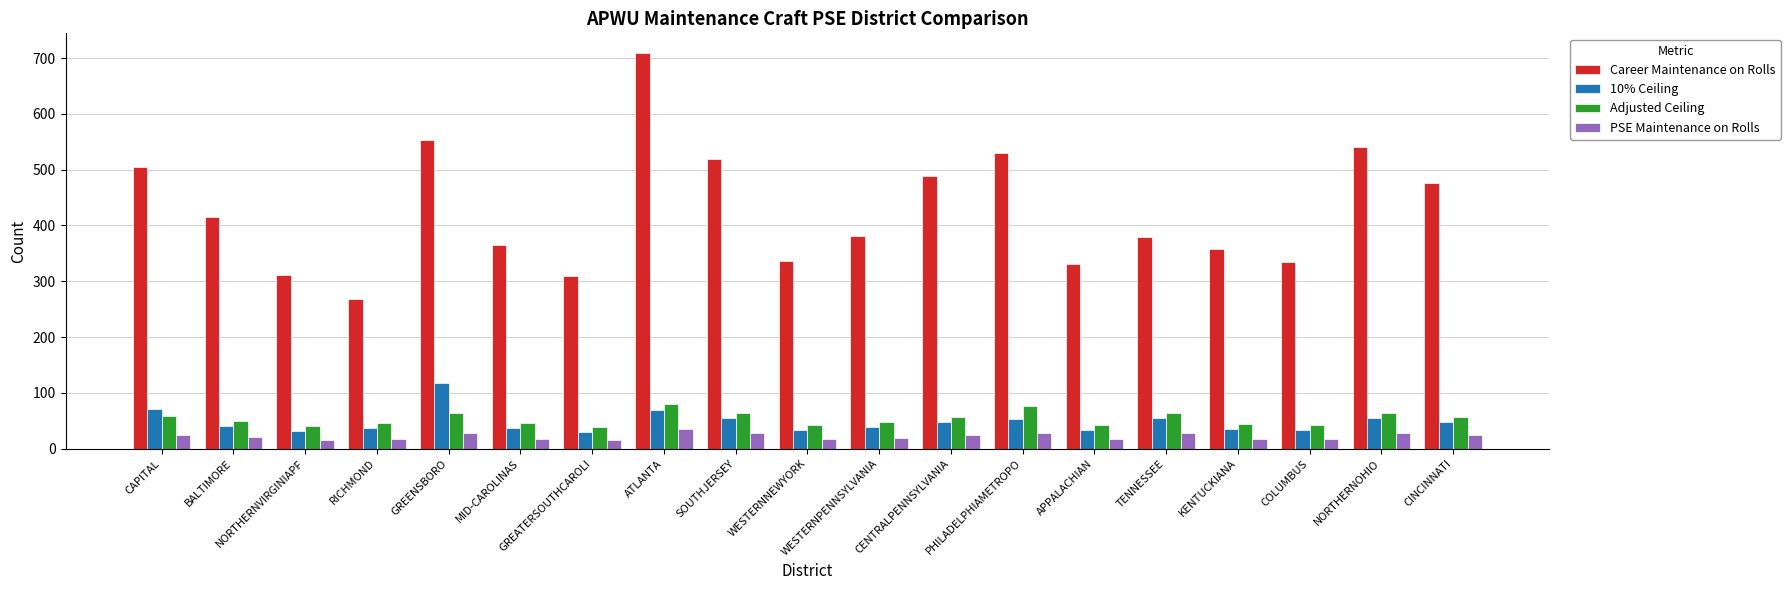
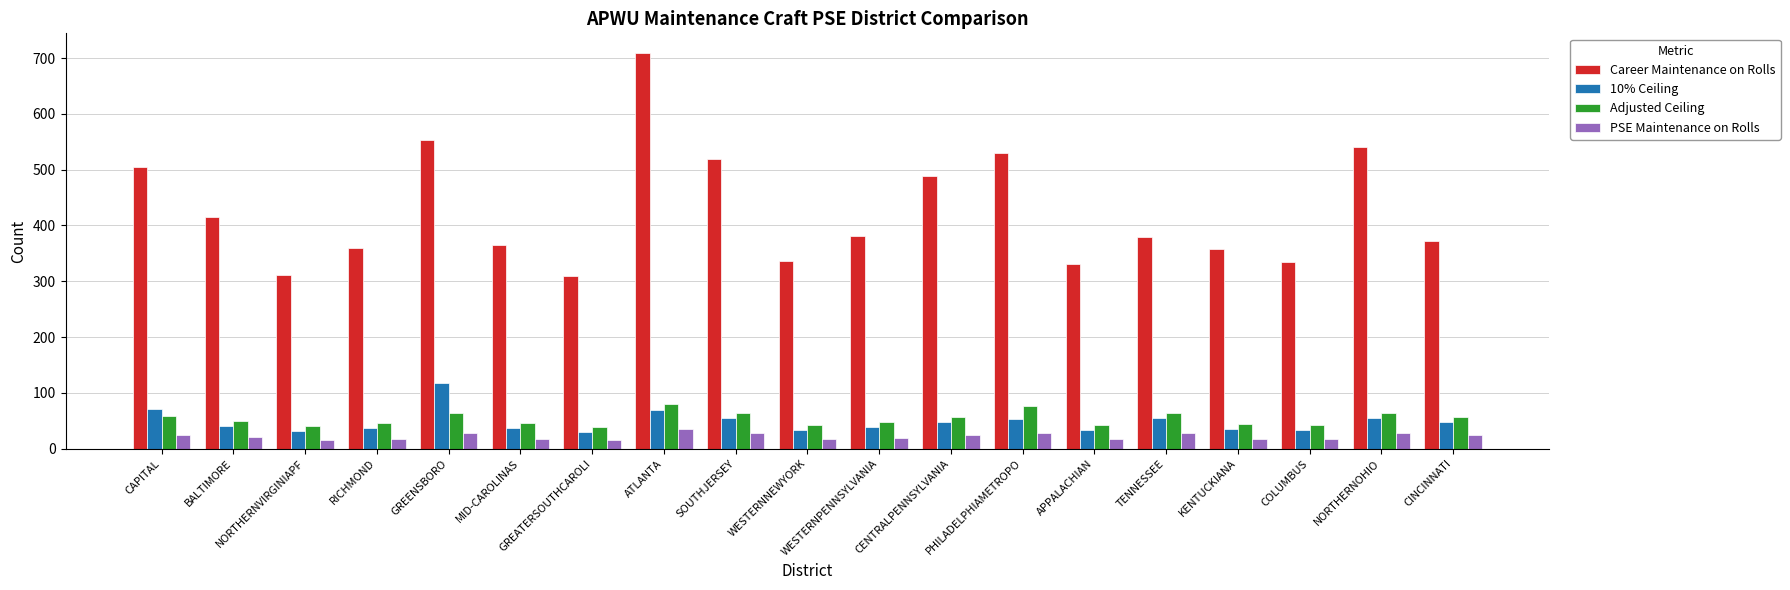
Career Maintenance on Rolls, RICHMOND: 270 -> 360
Career Maintenance on Rolls, CINCINNATI: 480 -> 370
